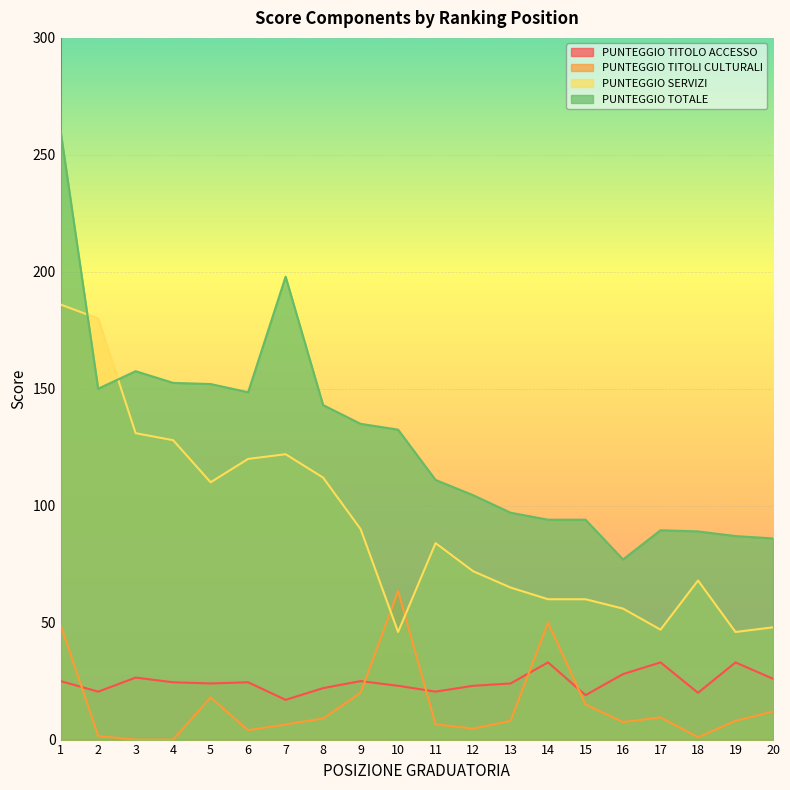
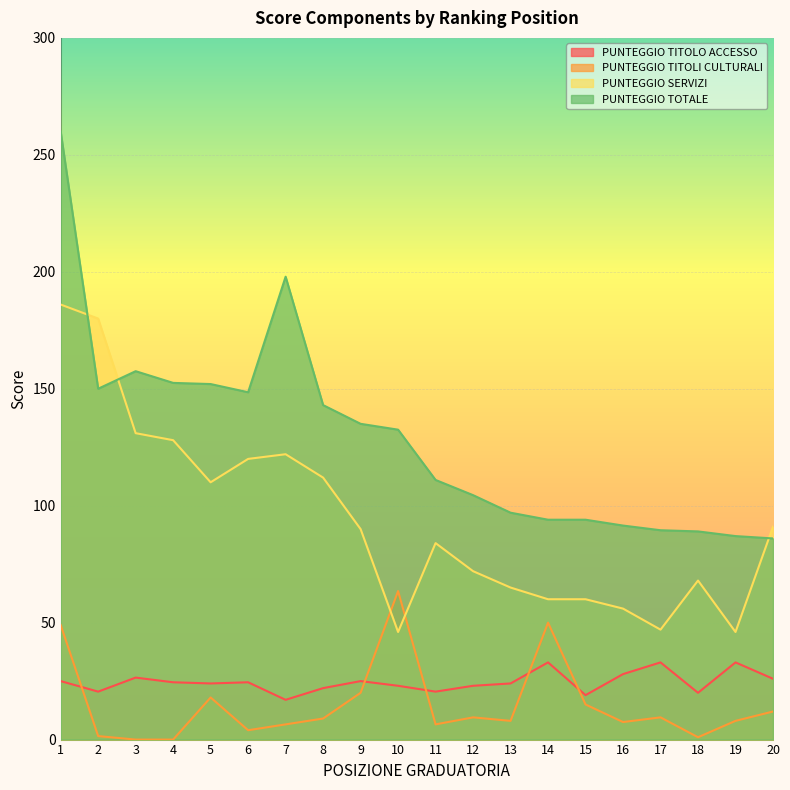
PUNTEGGIO TITOLI CULTURALI, 12: 5 -> 10
PUNTEGGIO TOTALE, 16: 77 -> 92
PUNTEGGIO SERVIZI, 20: 48 -> 91
